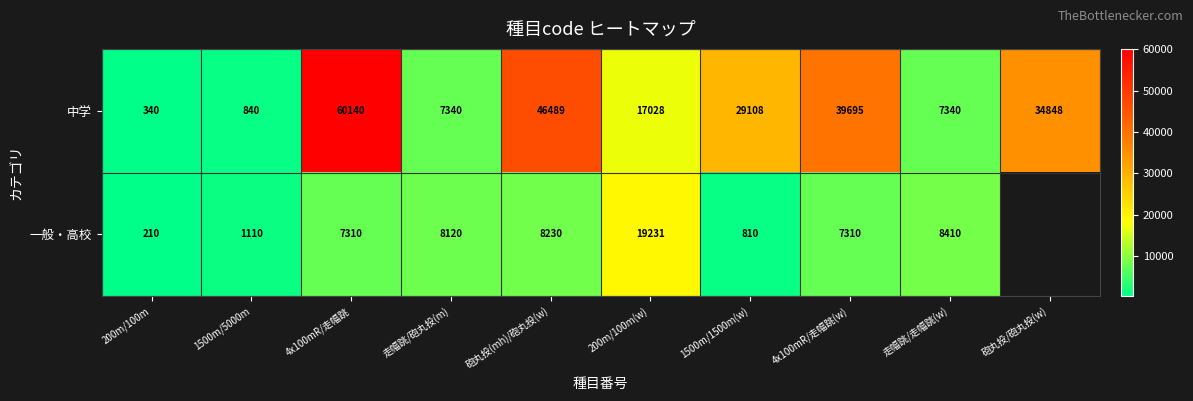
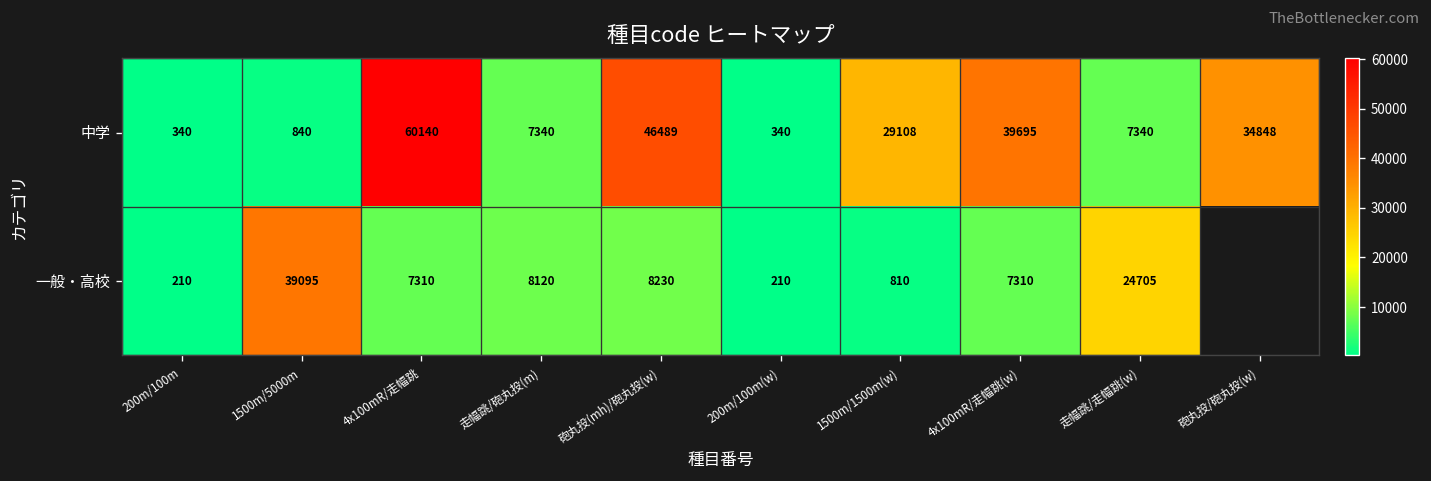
中学, 200m/100m(w): 17028 -> 340
一般・高校, 1500m/5000m: 1110 -> 39095
一般・高校, 200m/100m(w): 19231 -> 210
一般・高校, 走幅跳/走幅跳(w): 8410 -> 24705
